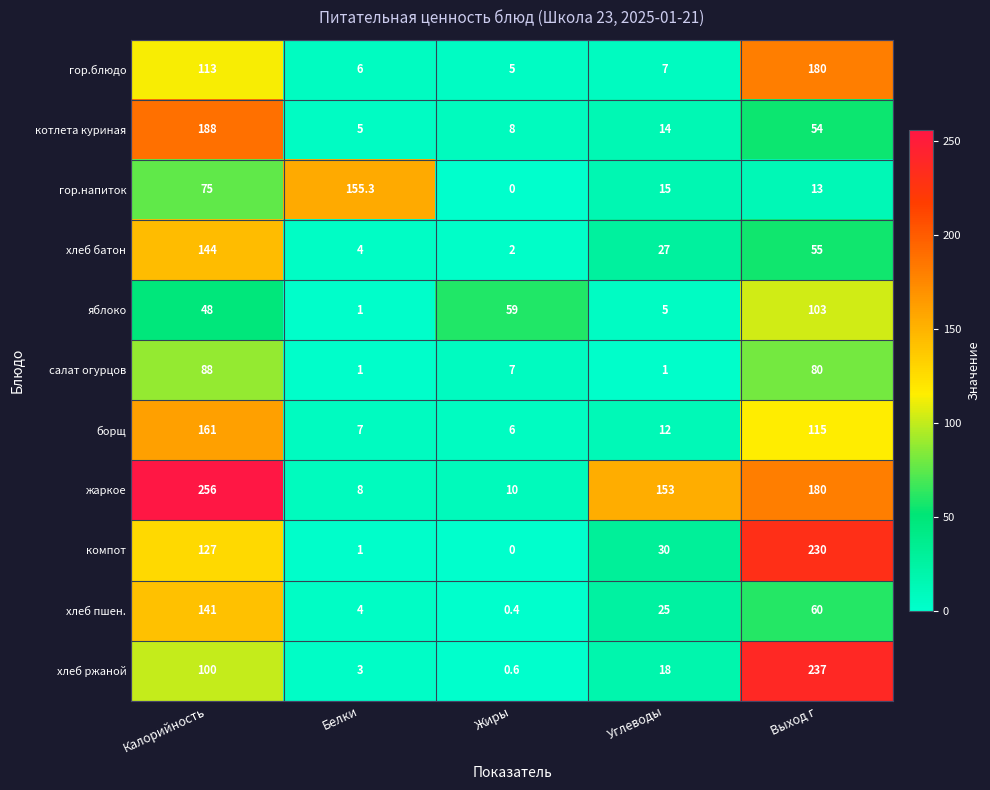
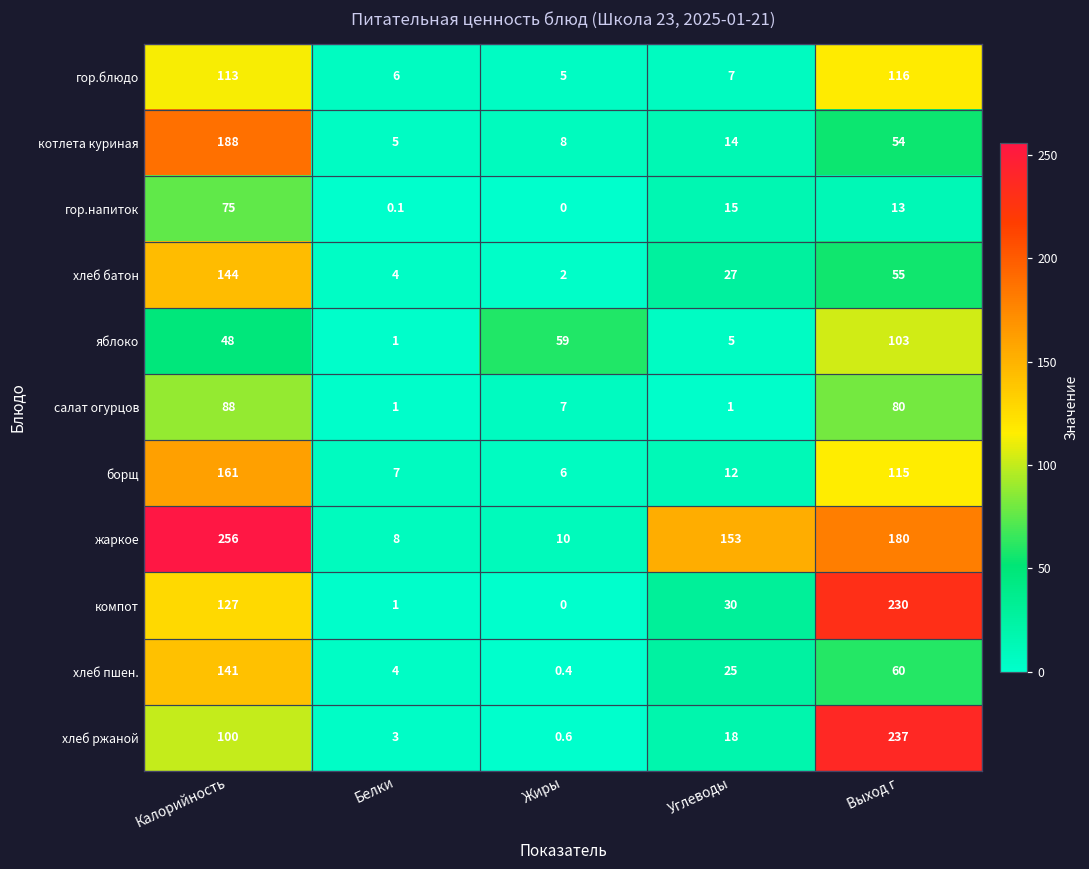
гор.блюдо, Выход г: 180 -> 116
гор.напиток, Белки: 155.3 -> 0.1
